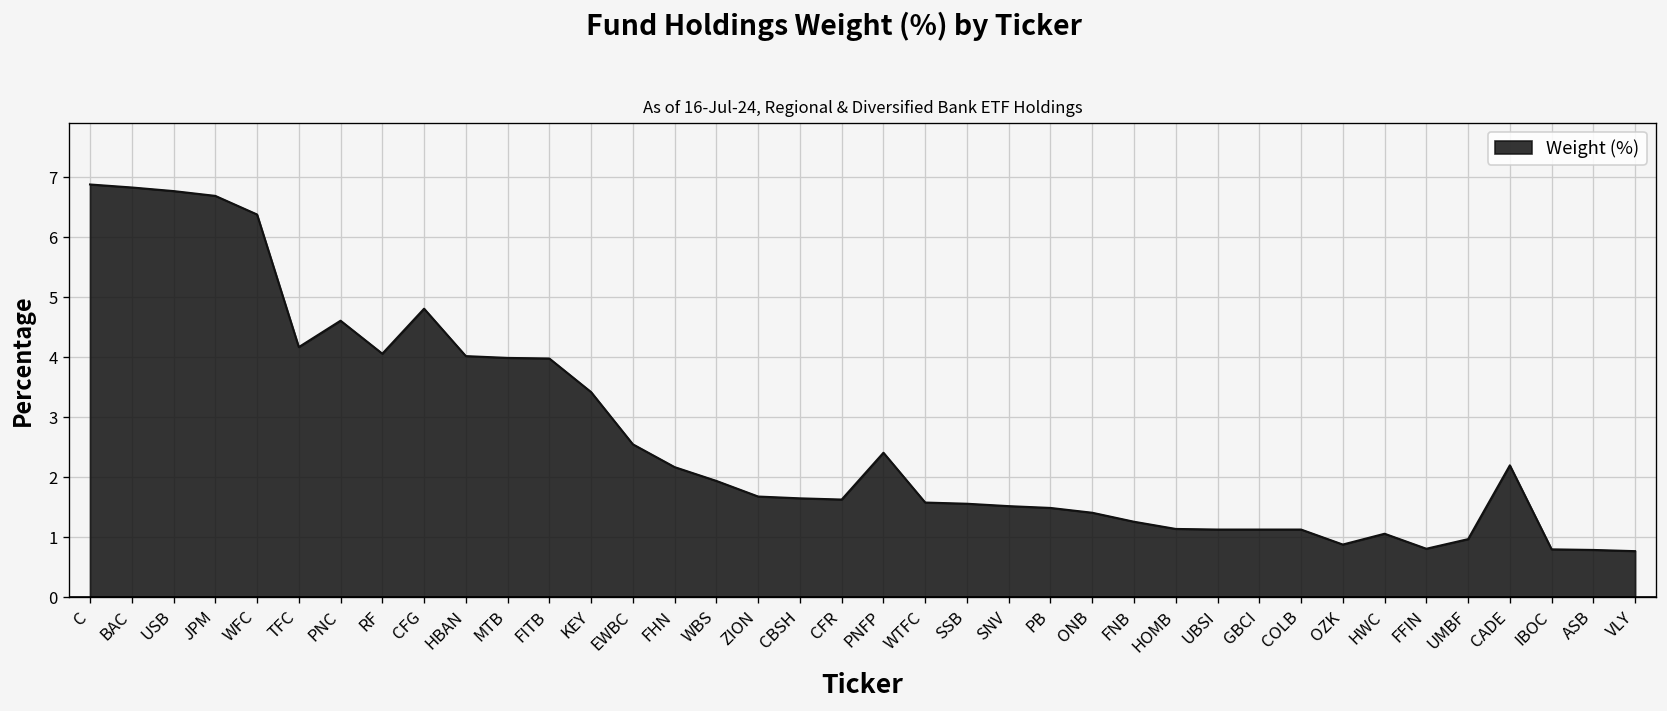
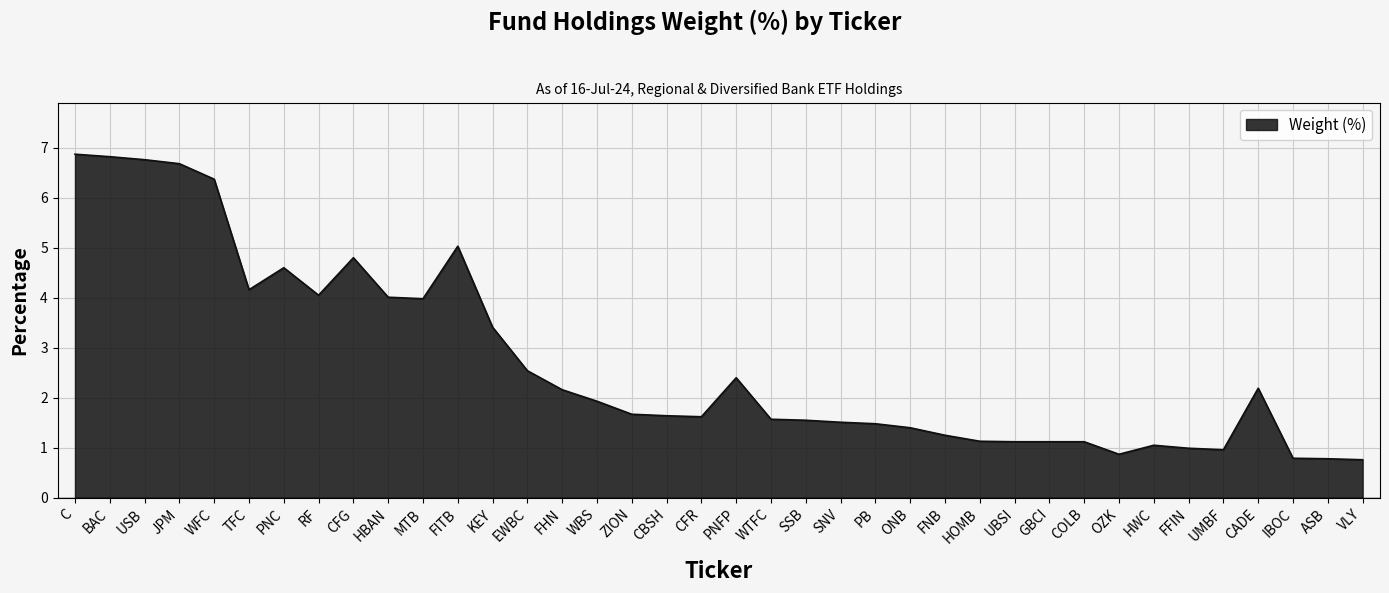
FITB: 4.0 -> 5.0
FFIN: 0.8 -> 1.0
